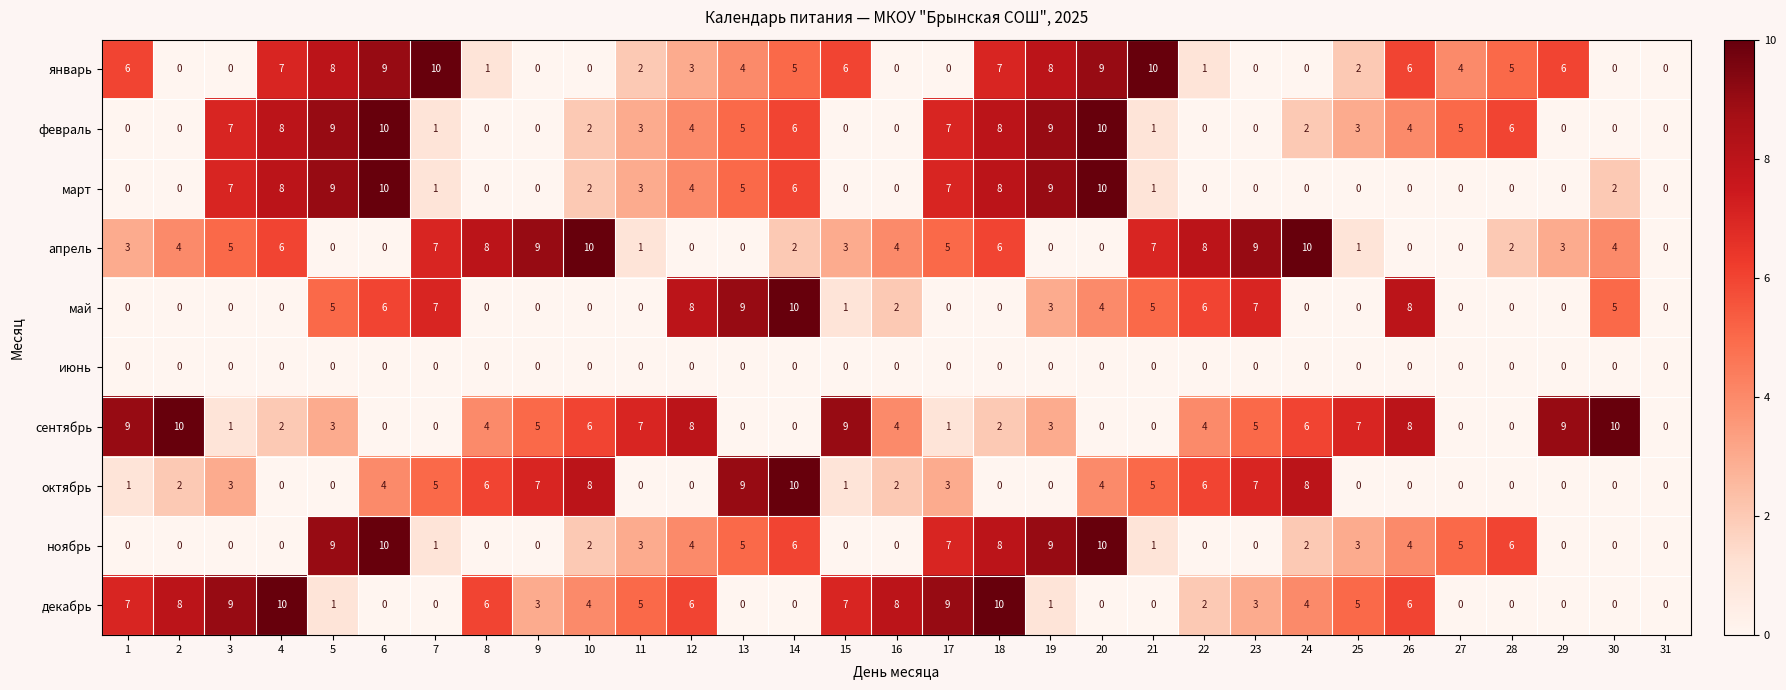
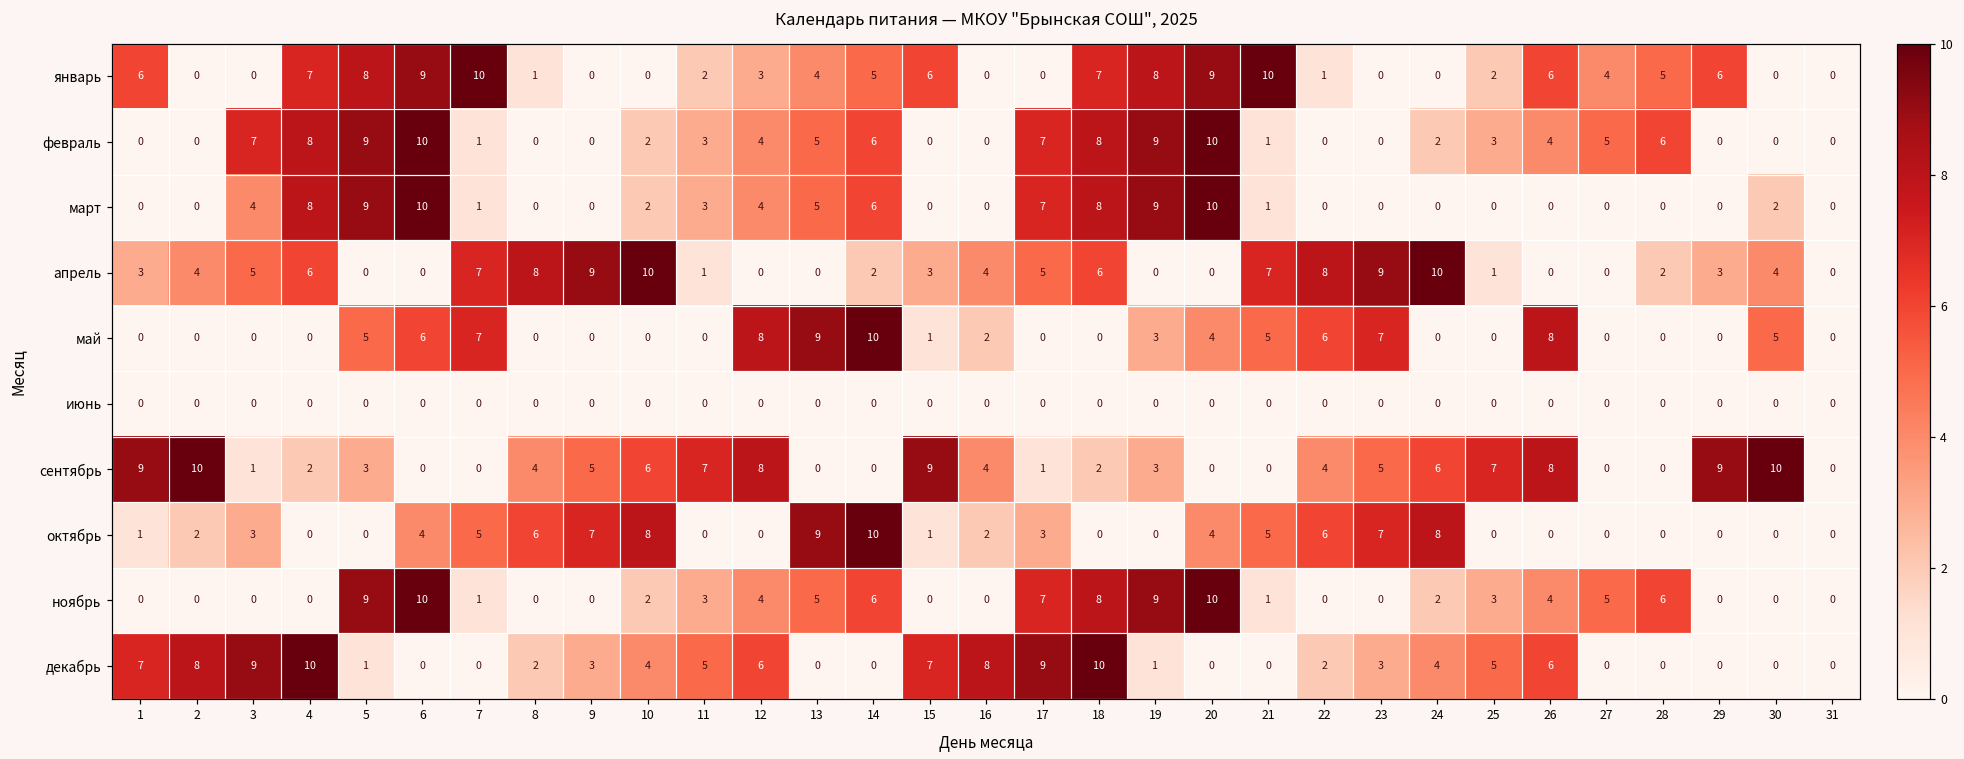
март, 3: 7 -> 4
декабрь, 8: 6 -> 2
